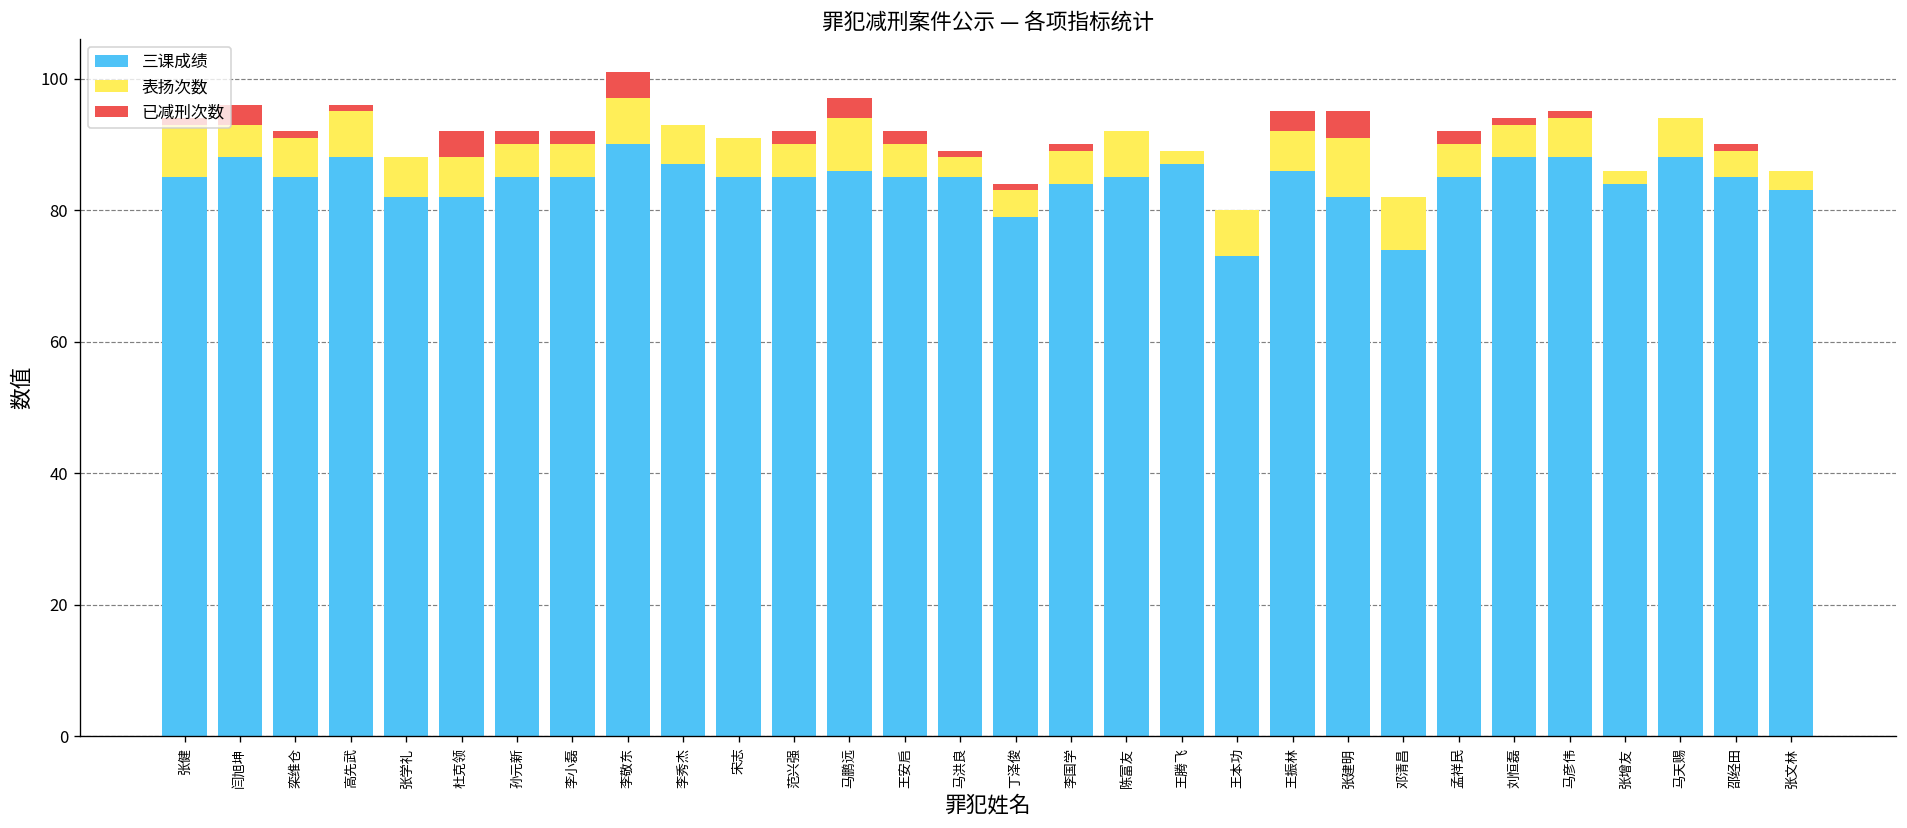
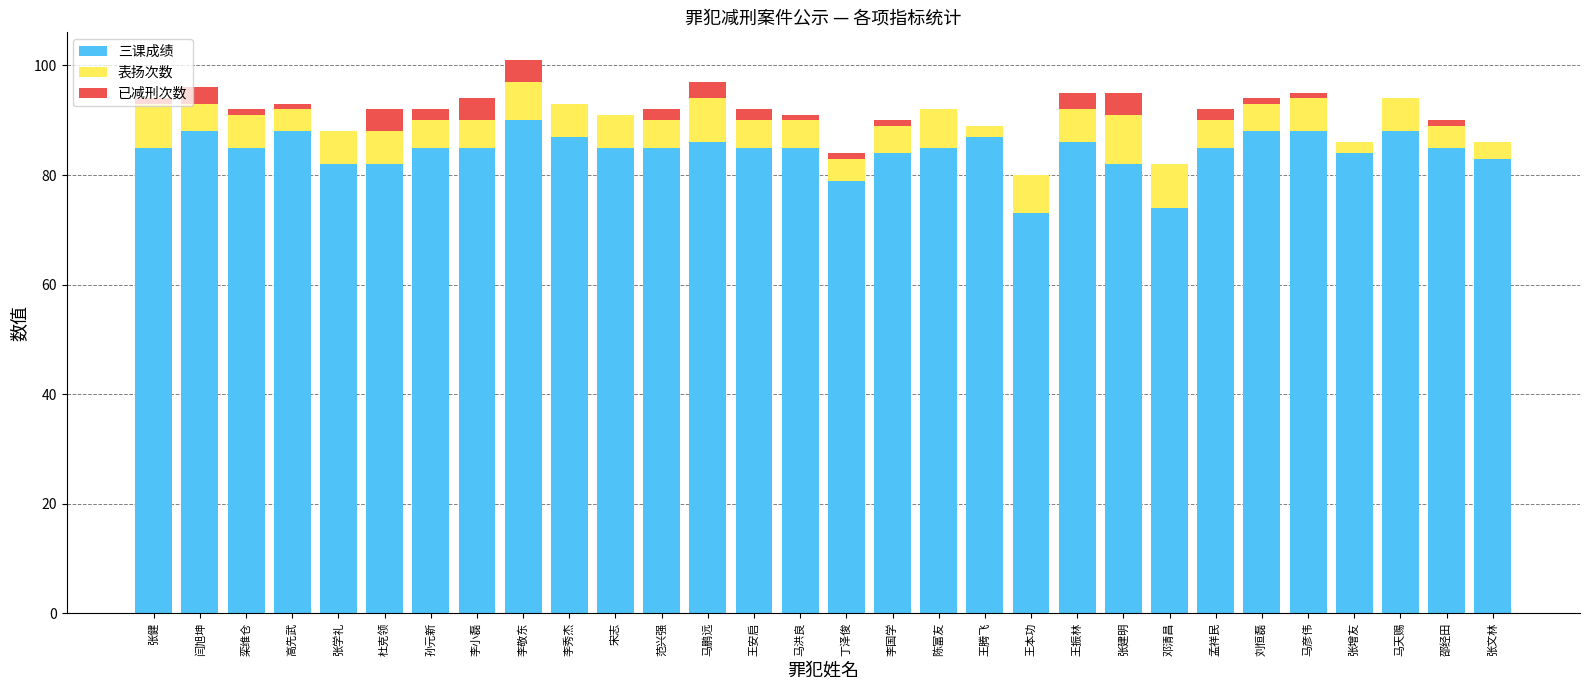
表扬次数, 高先武: 7 -> 4
已减刑次数, 李小磊: 2 -> 4
表扬次数, 马洪良: 3 -> 5
